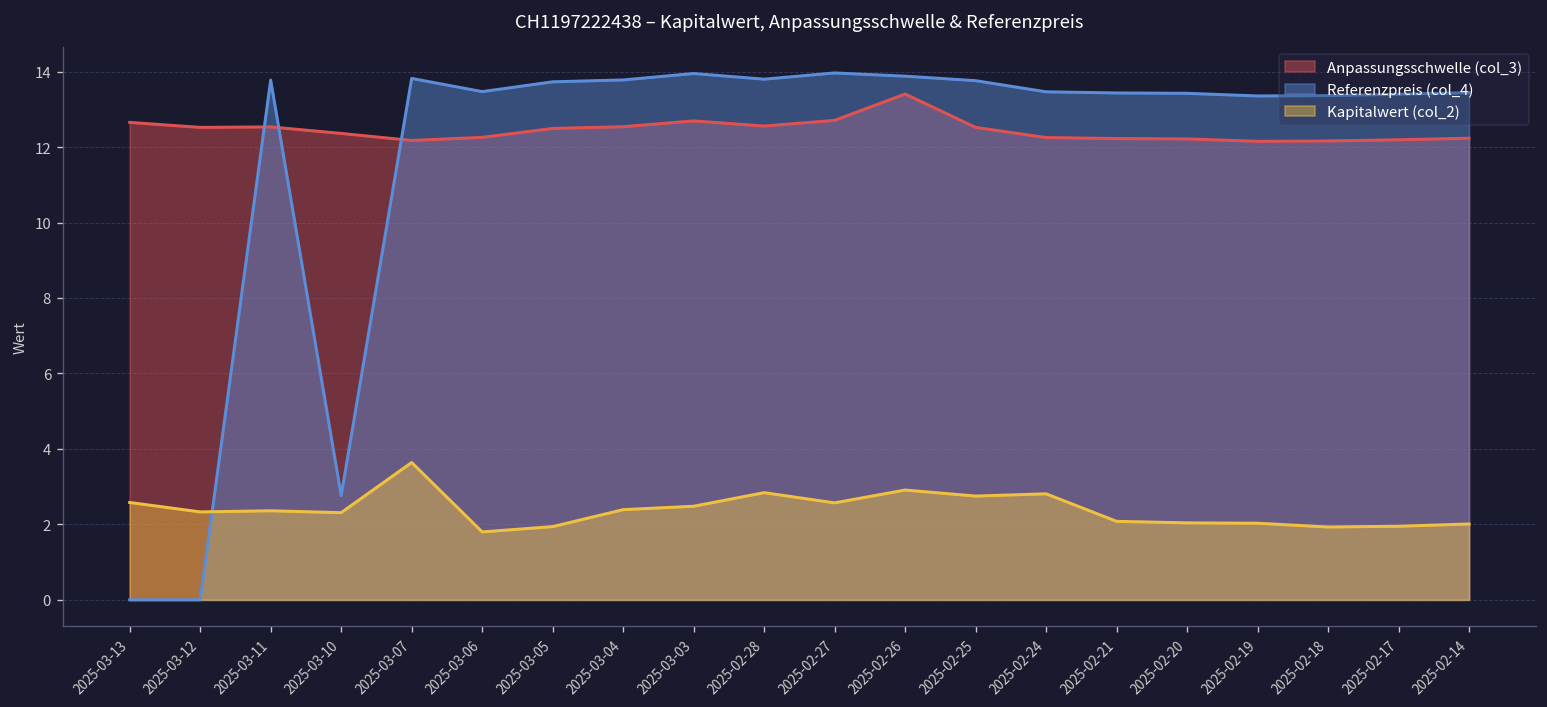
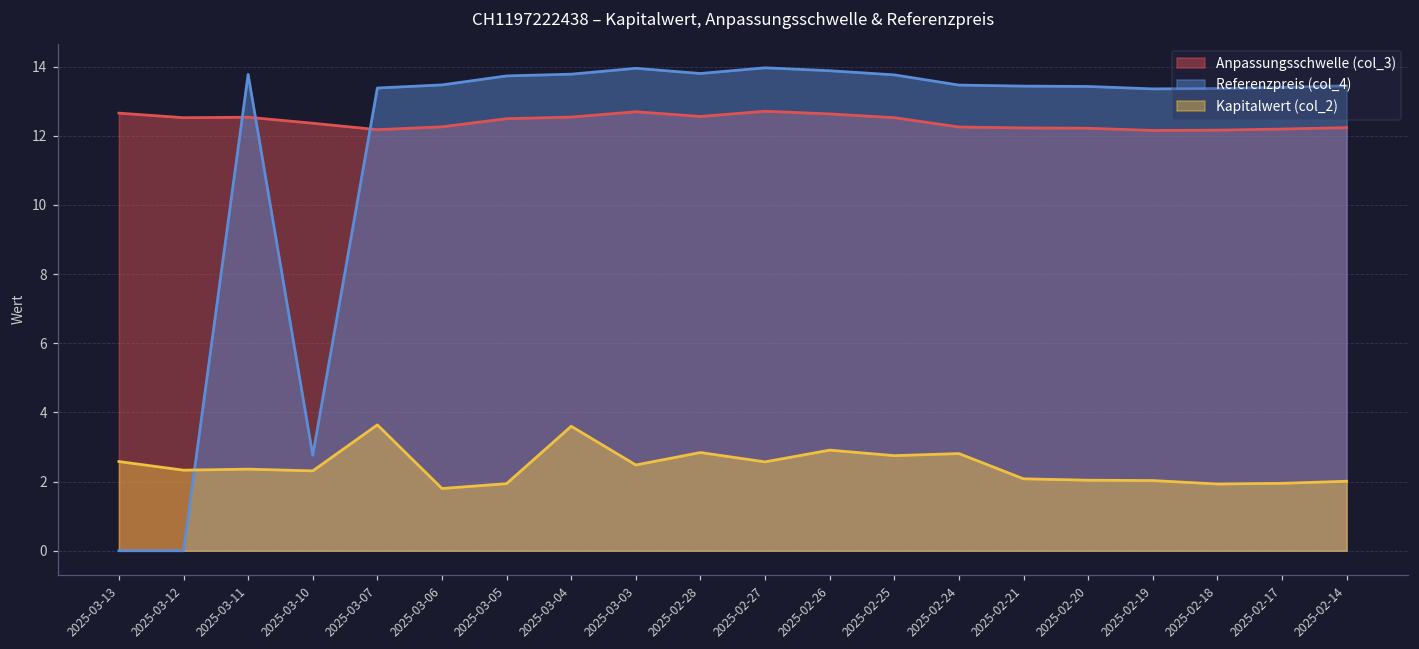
Referenzpreis (col_4), 2025-03-07: 13.8 -> 13.4
Kapitalwert (col_2), 2025-03-04: 2.4 -> 3.6
Anpassungsschwelle (col_3), 2025-02-26: 13.4 -> 12.6
